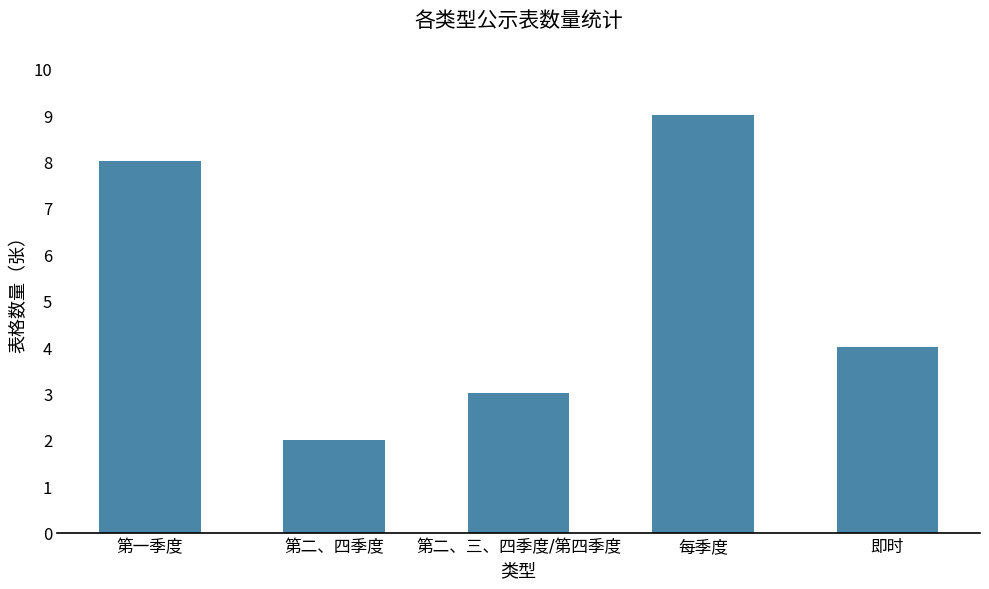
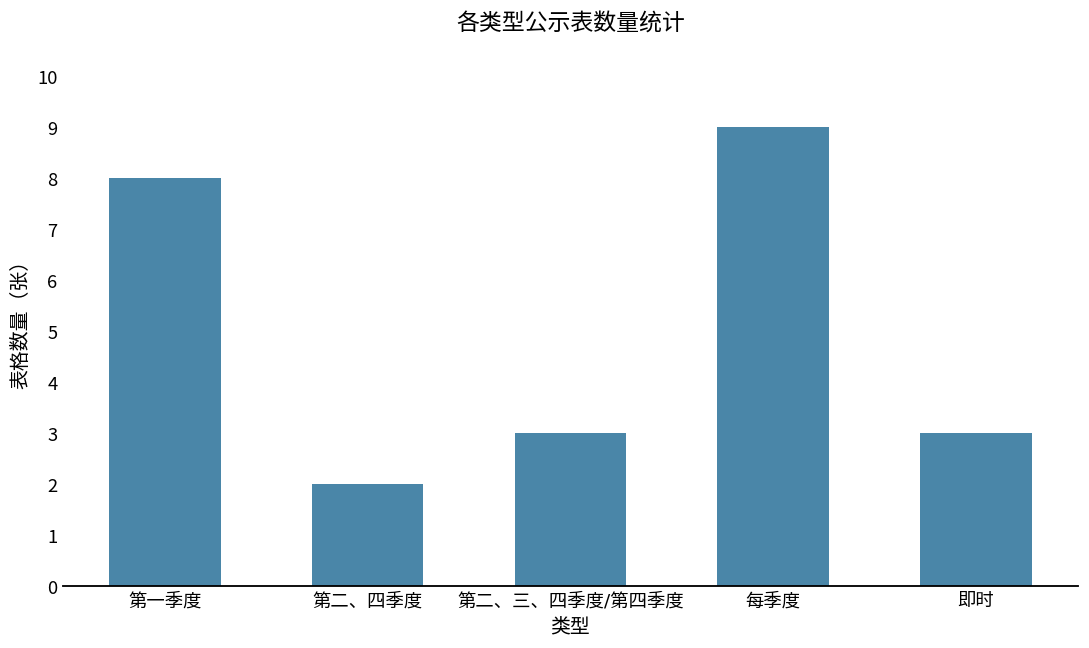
即时: 4 -> 3
